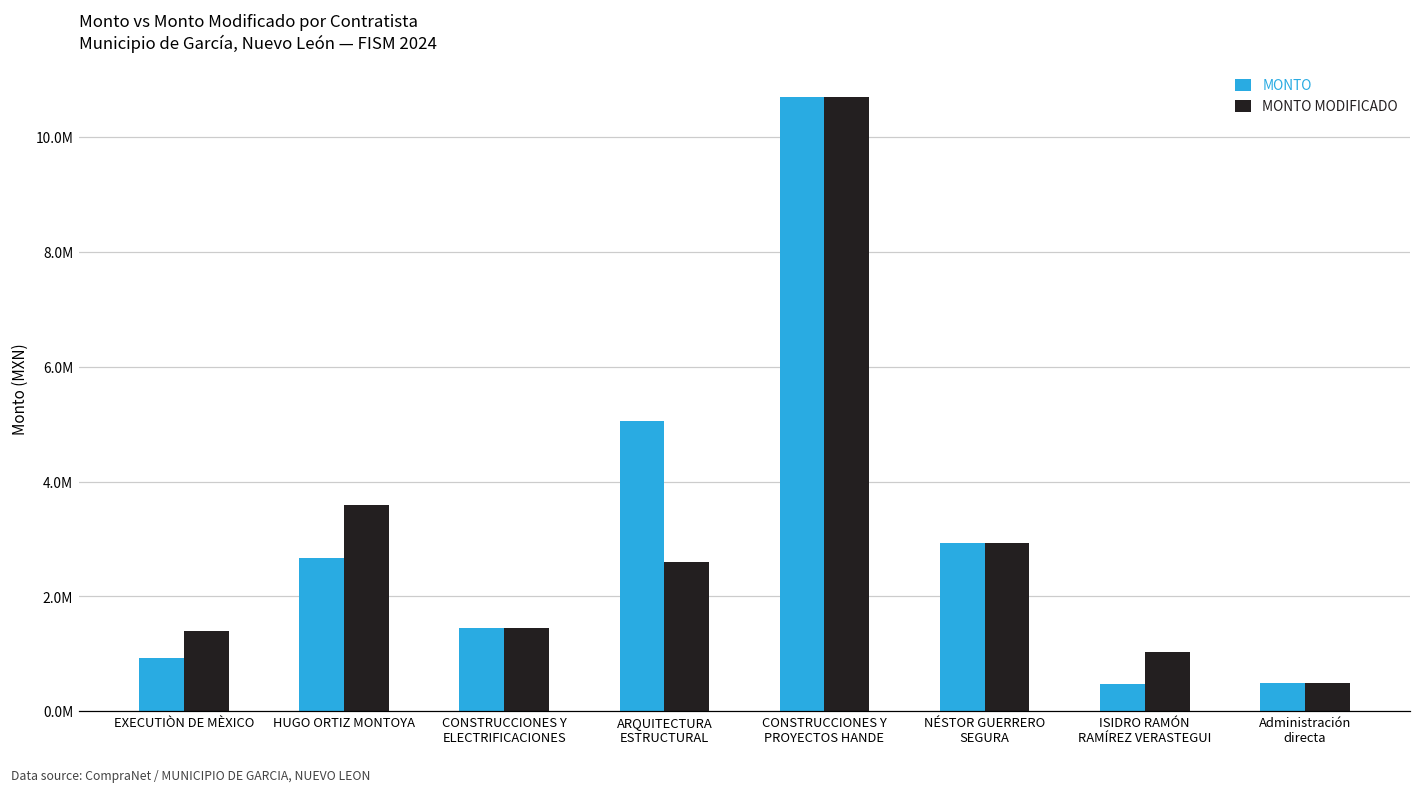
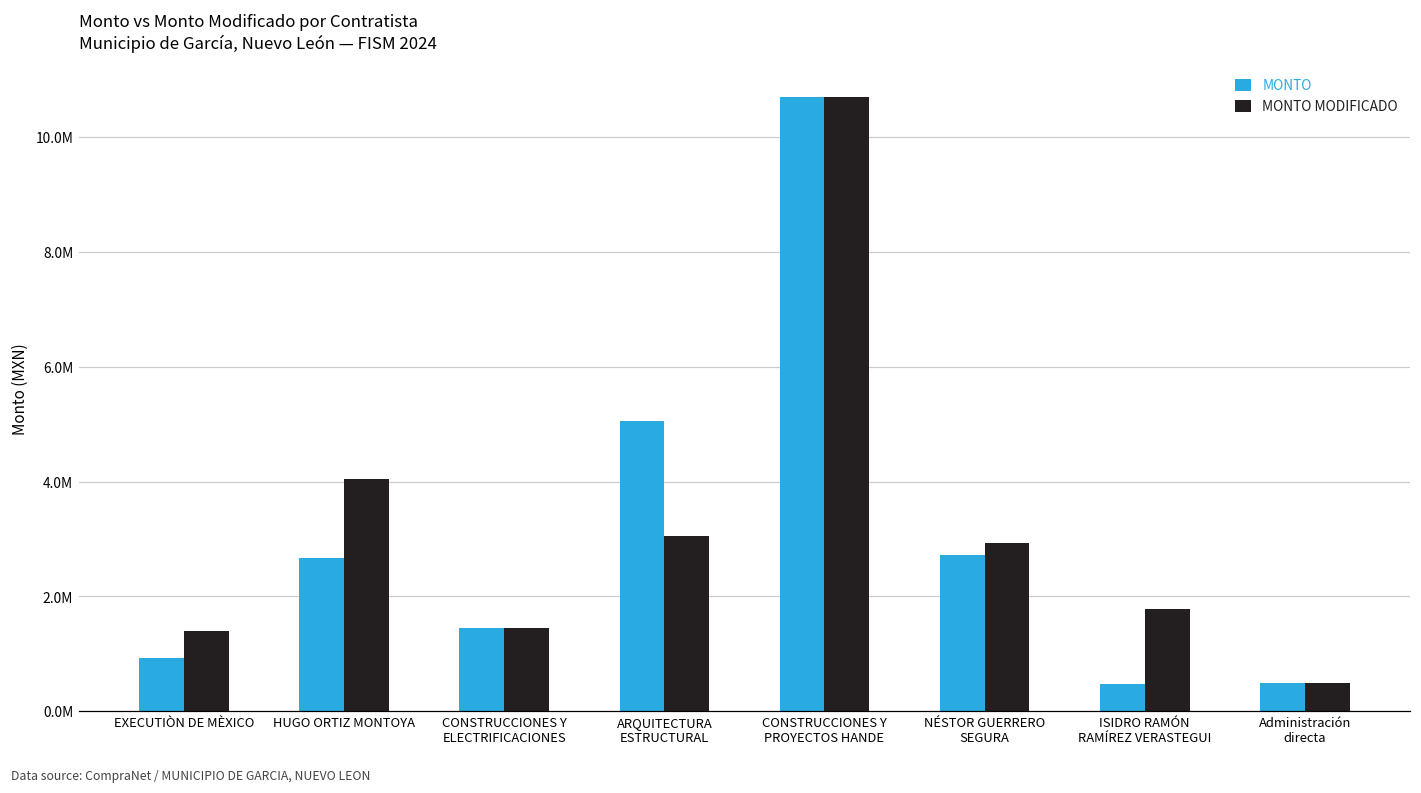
MONTO MODIFICADO, HUGO ORTIZ MONTOYA: 3600000 -> 4100000
MONTO MODIFICADO, ARQUITECTURA ESTRUCTURAL: 2600000 -> 3000000
MONTO, NÉSTOR GUERRERO SEGURA: 2900000 -> 2700000
MONTO MODIFICADO, ISIDRO RAMÓN RAMÍREZ VERASTEGUI: 1000000 -> 1800000
